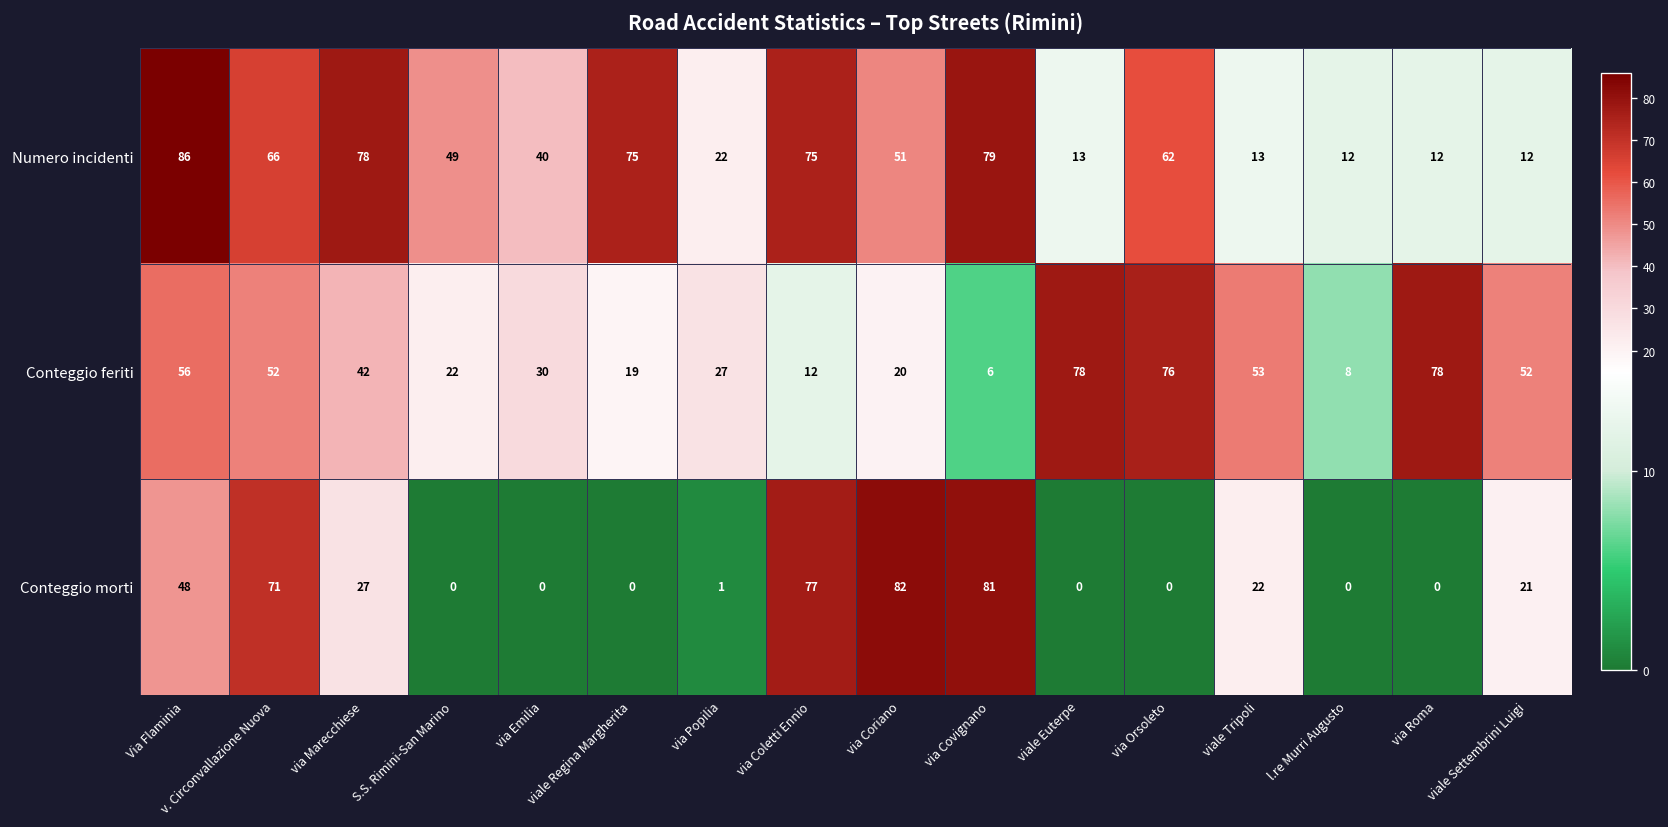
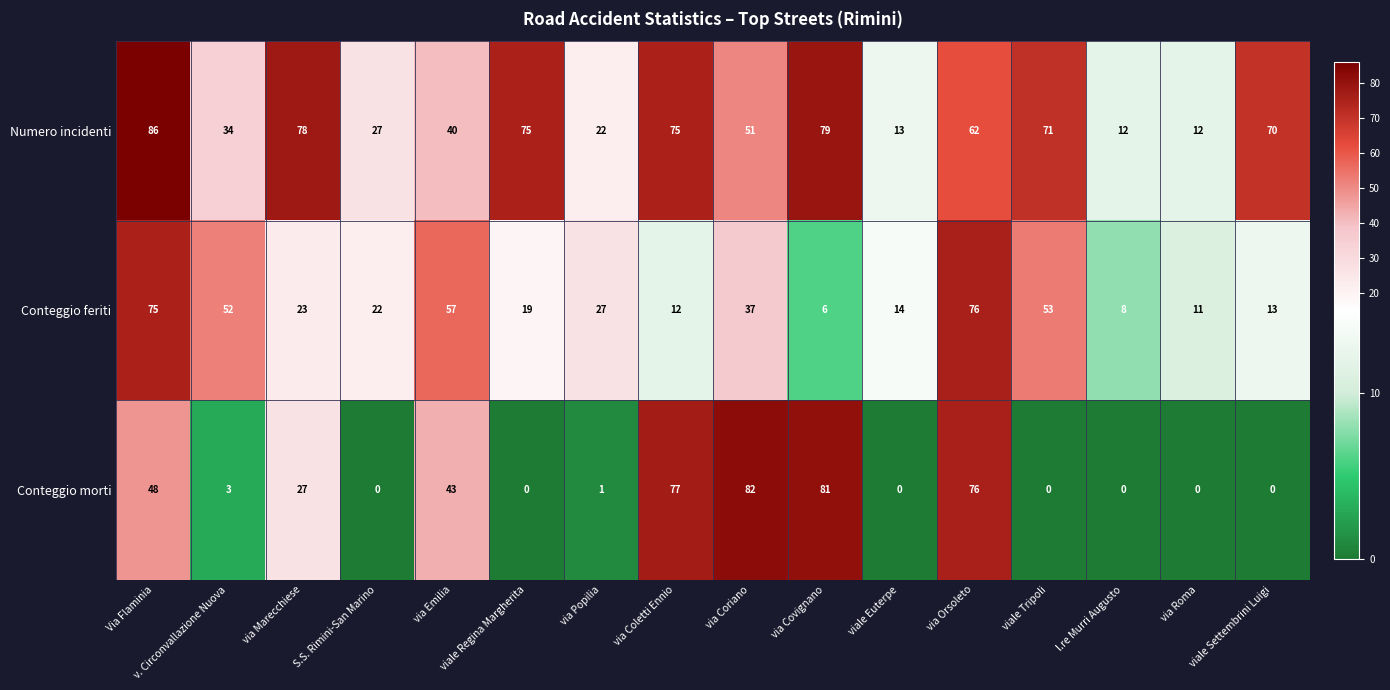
Numero incidenti, v. Circonvallazione Nuova: 66 -> 34
Numero incidenti, S.S. Rimini-San Marino: 49 -> 27
Numero incidenti, viale Tripoli: 13 -> 71
Numero incidenti, viale Settembrini Luigi: 12 -> 70
Conteggio feriti, Via Flaminia: 56 -> 75
Conteggio feriti, via Marecchiese: 42 -> 23
Conteggio feriti, via Emilia: 30 -> 57
Conteggio feriti, via Coriano: 20 -> 37
Conteggio feriti, viale Euterpe: 78 -> 14
Conteggio feriti, via Roma: 78 -> 11
Conteggio feriti, viale Settembrini Luigi: 52 -> 13
Conteggio morti, v. Circonvallazione Nuova: 71 -> 3
Conteggio morti, via Emilia: 0 -> 43
Conteggio morti, via Orsoleto: 0 -> 76
Conteggio morti, viale Tripoli: 22 -> 0
Conteggio morti, viale Settembrini Luigi: 21 -> 0
